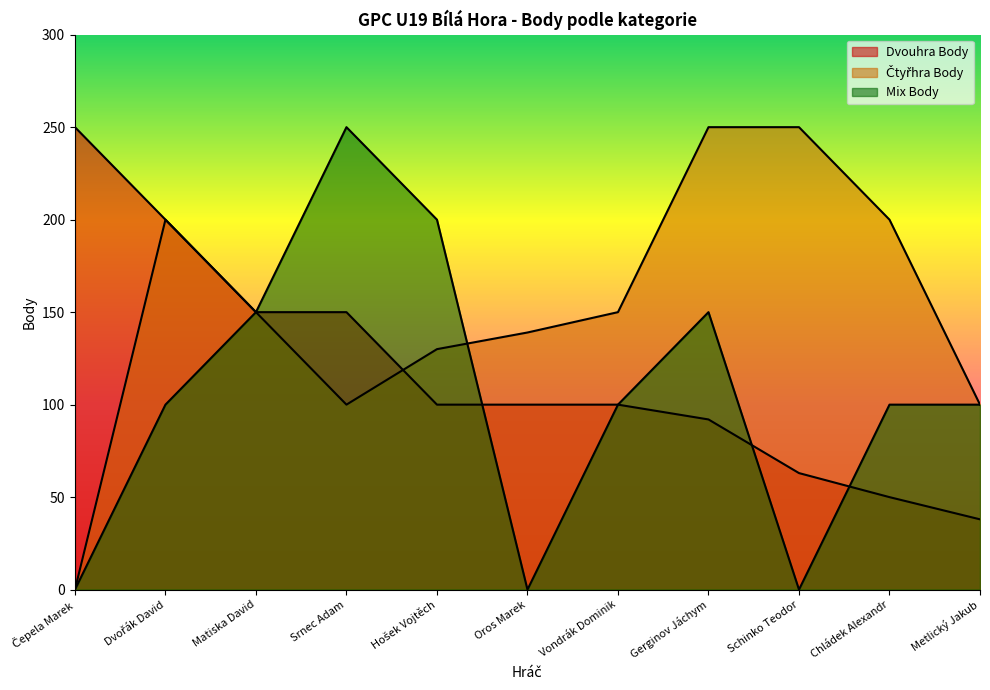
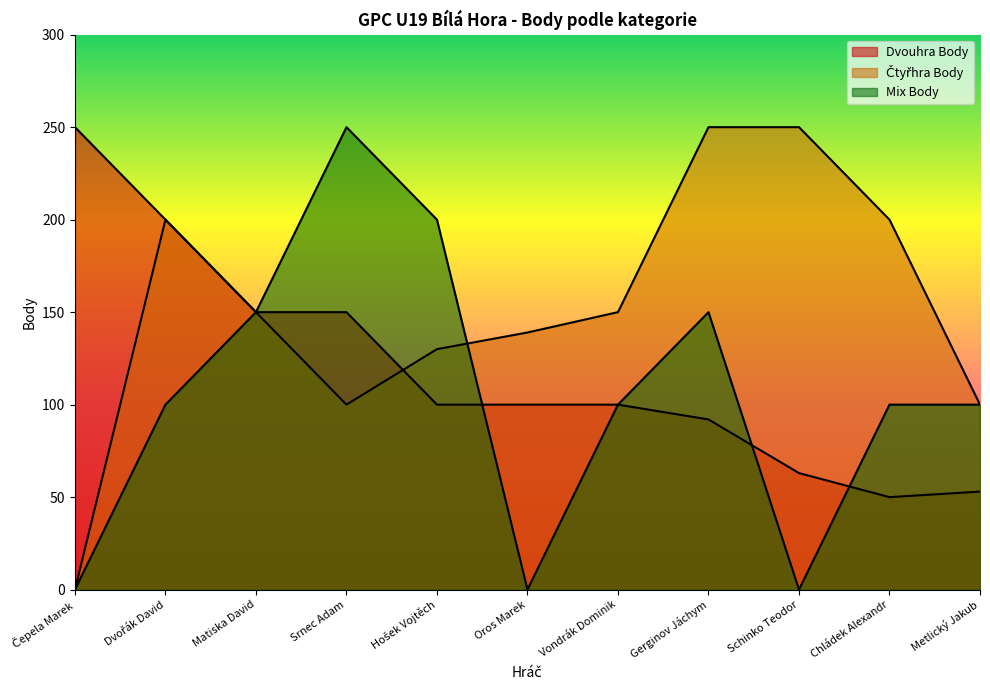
Dvouhra Body, Metlický Jakub: 38 -> 53
